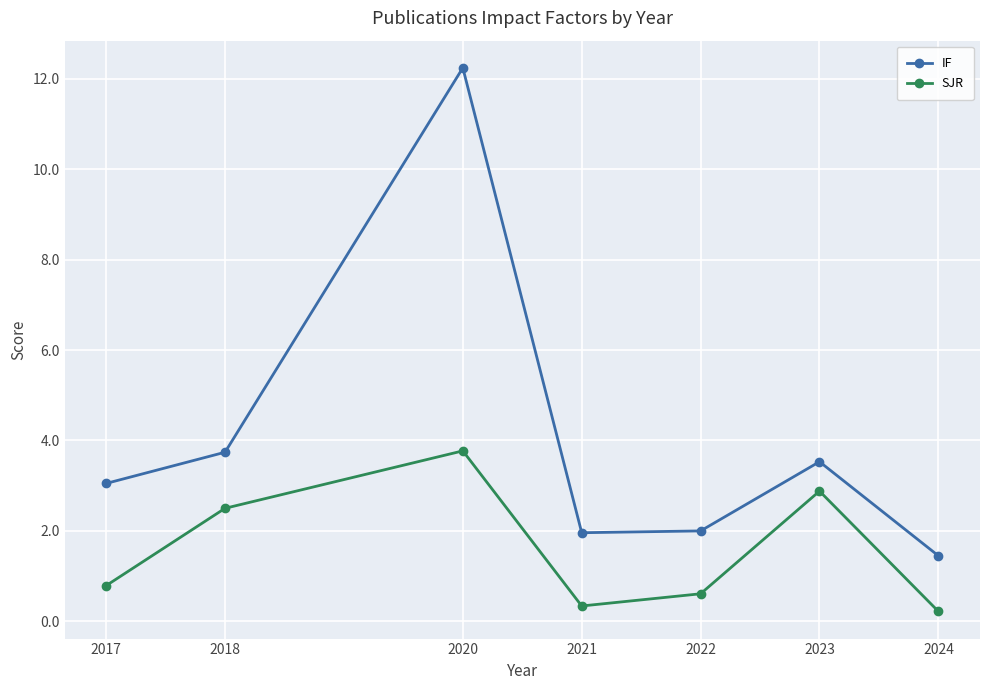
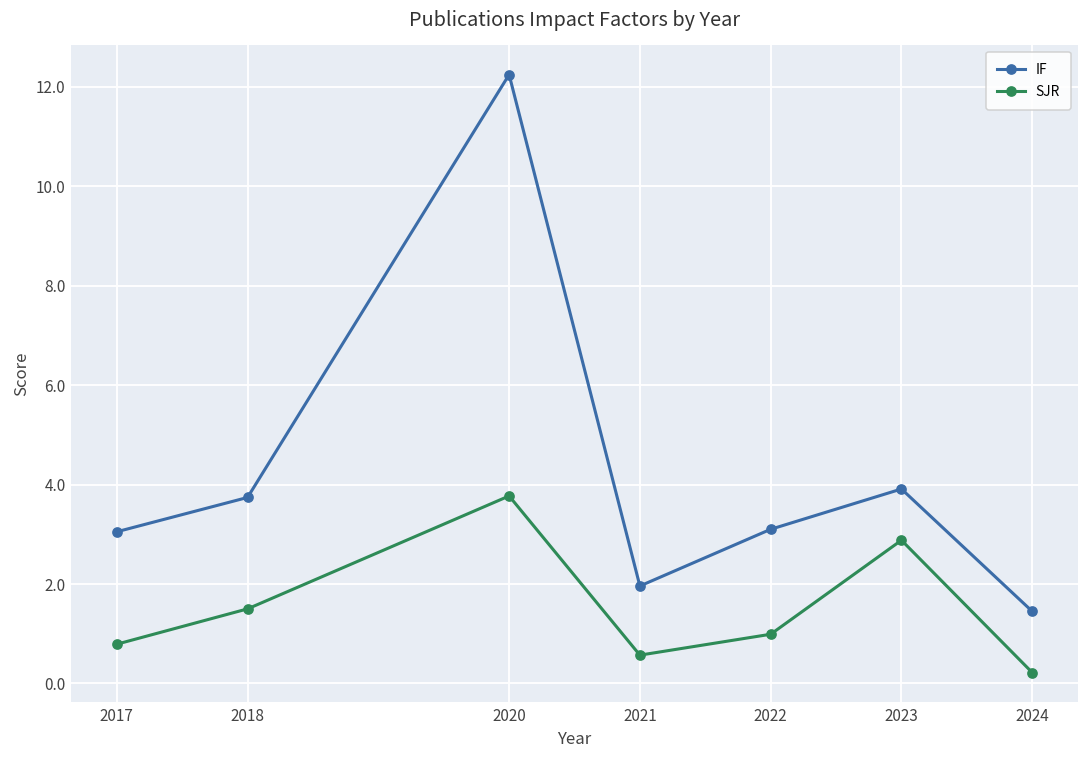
SJR, 2018: 2.5 -> 1.5
SJR, 2021: 0.3 -> 0.6
IF, 2022: 2.0 -> 3.1
SJR, 2022: 0.6 -> 1.0
IF, 2023: 3.5 -> 3.9
